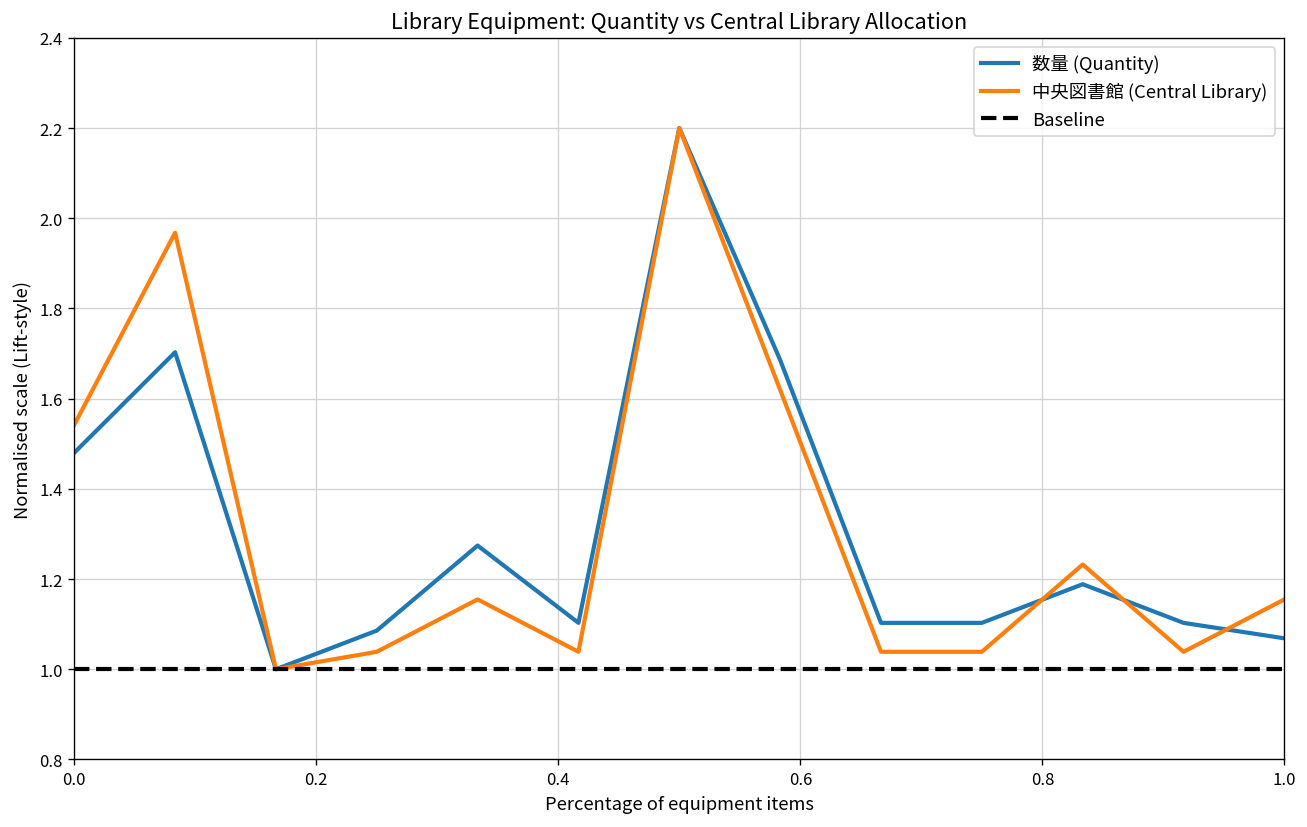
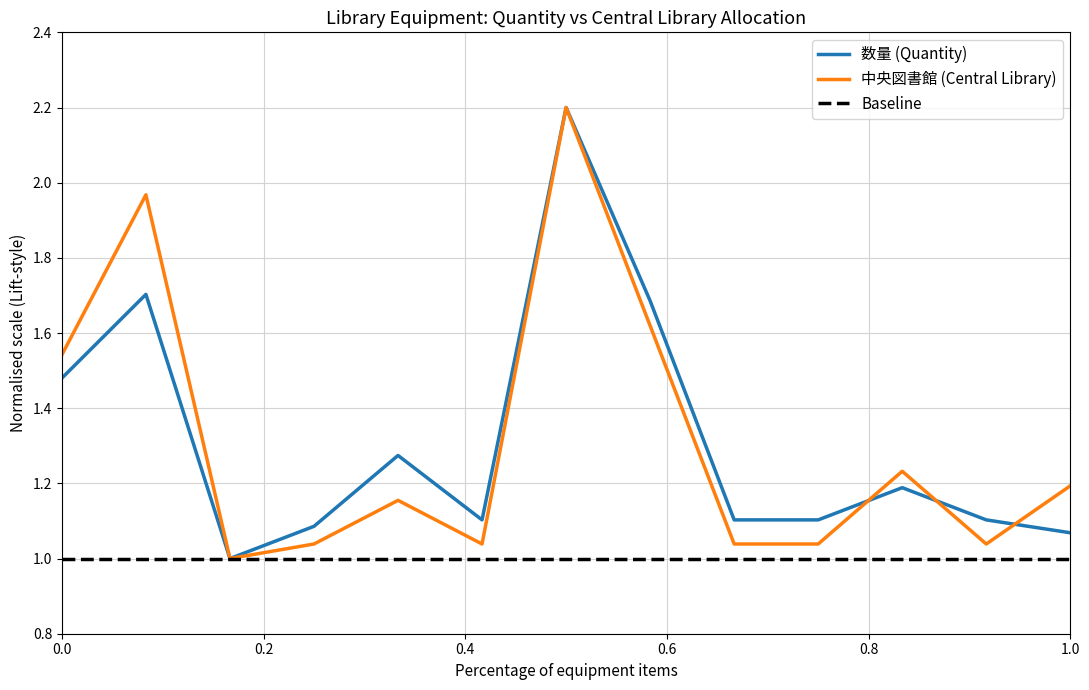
中央図書館 (Central Library), 1.0: 1.15 -> 1.19
